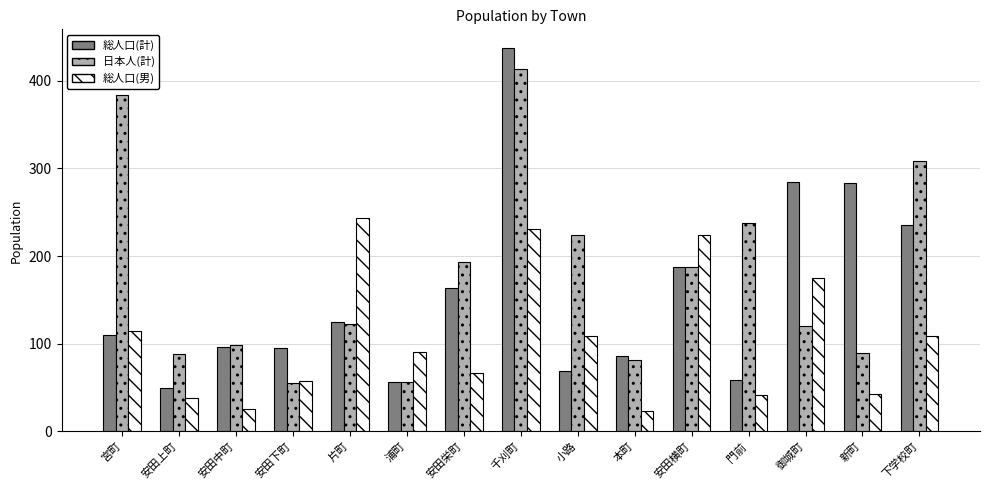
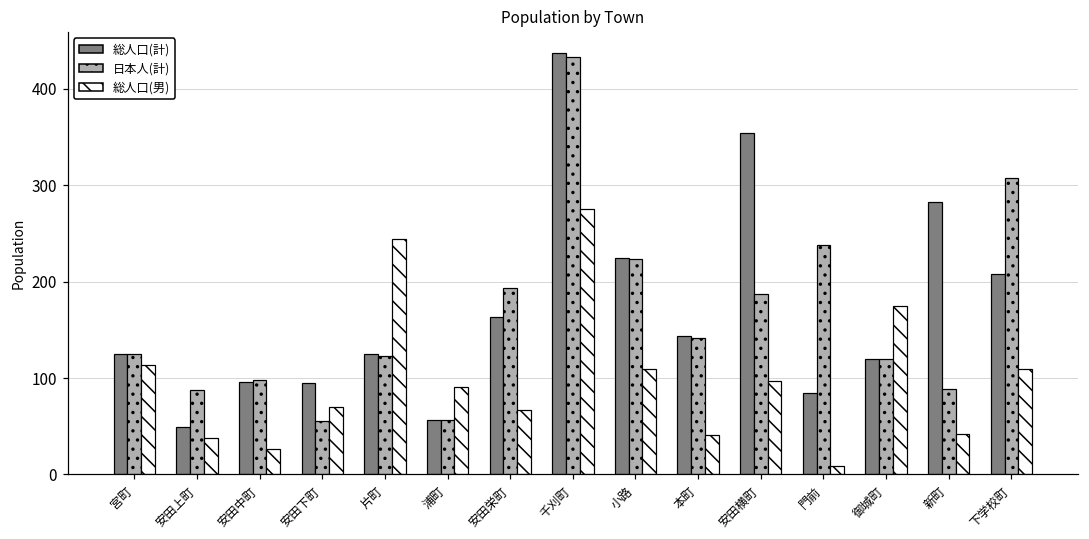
総人口(計), 宮町: 110 -> 130
日本人(計), 宮町: 380 -> 130
総人口(男), 安田下町: 60 -> 70
日本人(計), 千刈町: 410 -> 430
総人口(男), 千刈町: 230 -> 280
総人口(計), 小路: 70 -> 230
総人口(計), 本町: 90 -> 140
日本人(計), 本町: 80 -> 140
総人口(男), 本町: 20 -> 40
総人口(計), 安田横町: 190 -> 350
総人口(男), 安田横町: 220 -> 100
総人口(計), 門前: 60 -> 90
総人口(男), 門前: 40 -> 10
総人口(計), 御城町: 290 -> 120
総人口(計), 下学校町: 240 -> 210
